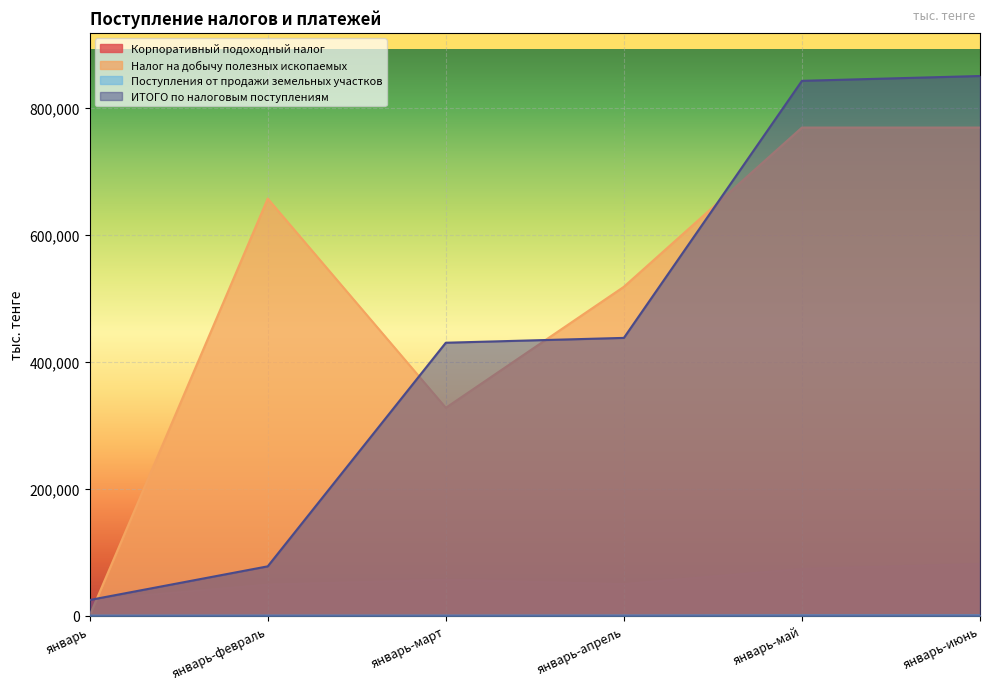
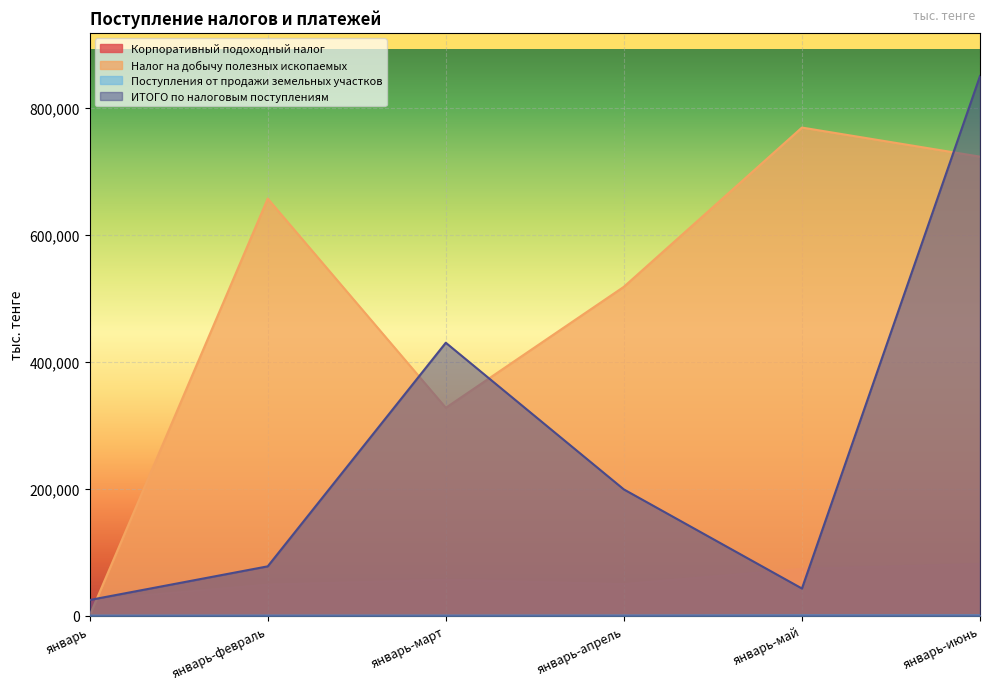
ИТОГО по налоговым поступлениям, январь-апрель: 440,000 -> 200,000
ИТОГО по налоговым поступлениям, январь-май: 840,000 -> 40,000
Налог на добычу полезных ископаемых, январь-июнь: 770,000 -> 720,000
